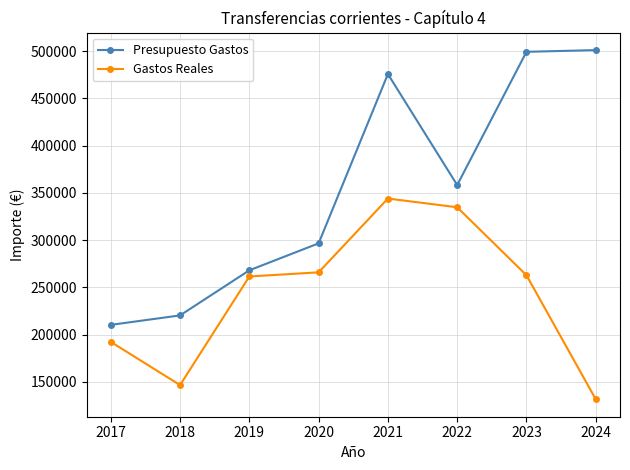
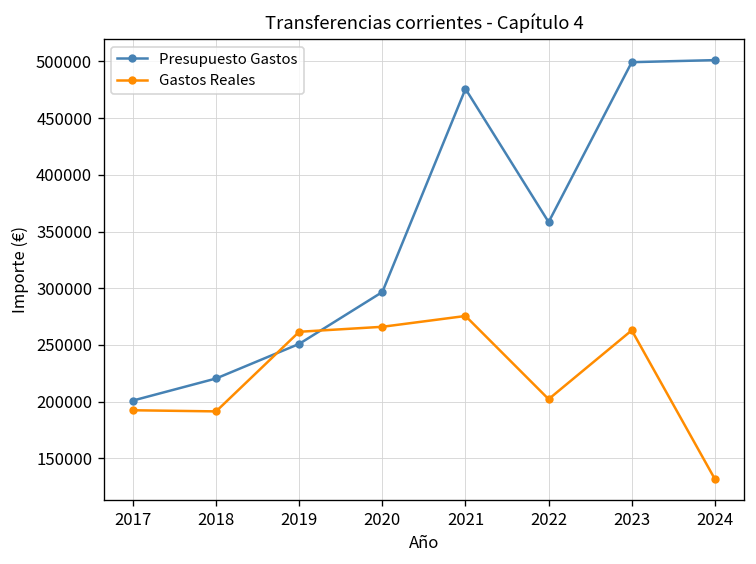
Presupuesto Gastos, 2017: 210000 -> 200000
Gastos Reales, 2018: 150000 -> 190000
Presupuesto Gastos, 2019: 270000 -> 250000
Gastos Reales, 2021: 340000 -> 280000
Gastos Reales, 2022: 330000 -> 200000
